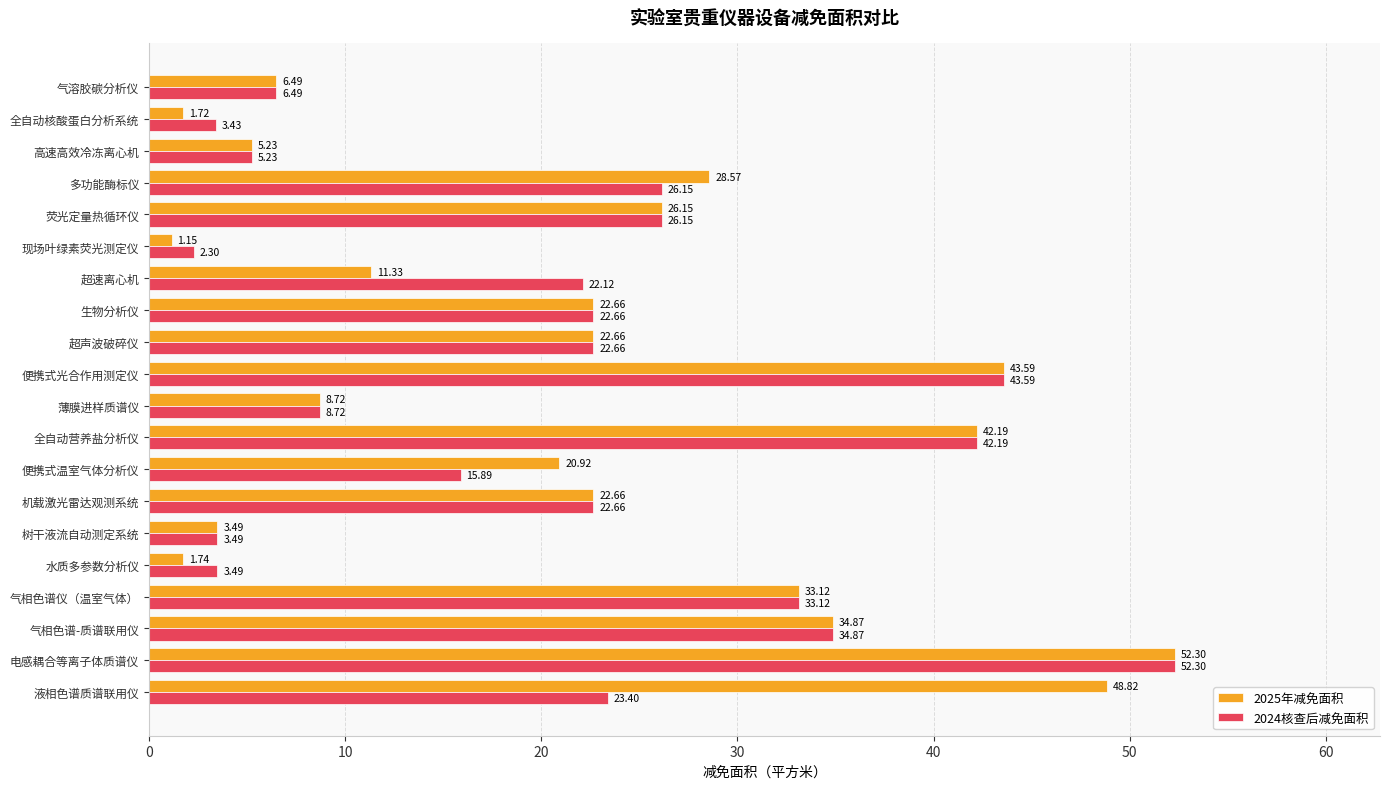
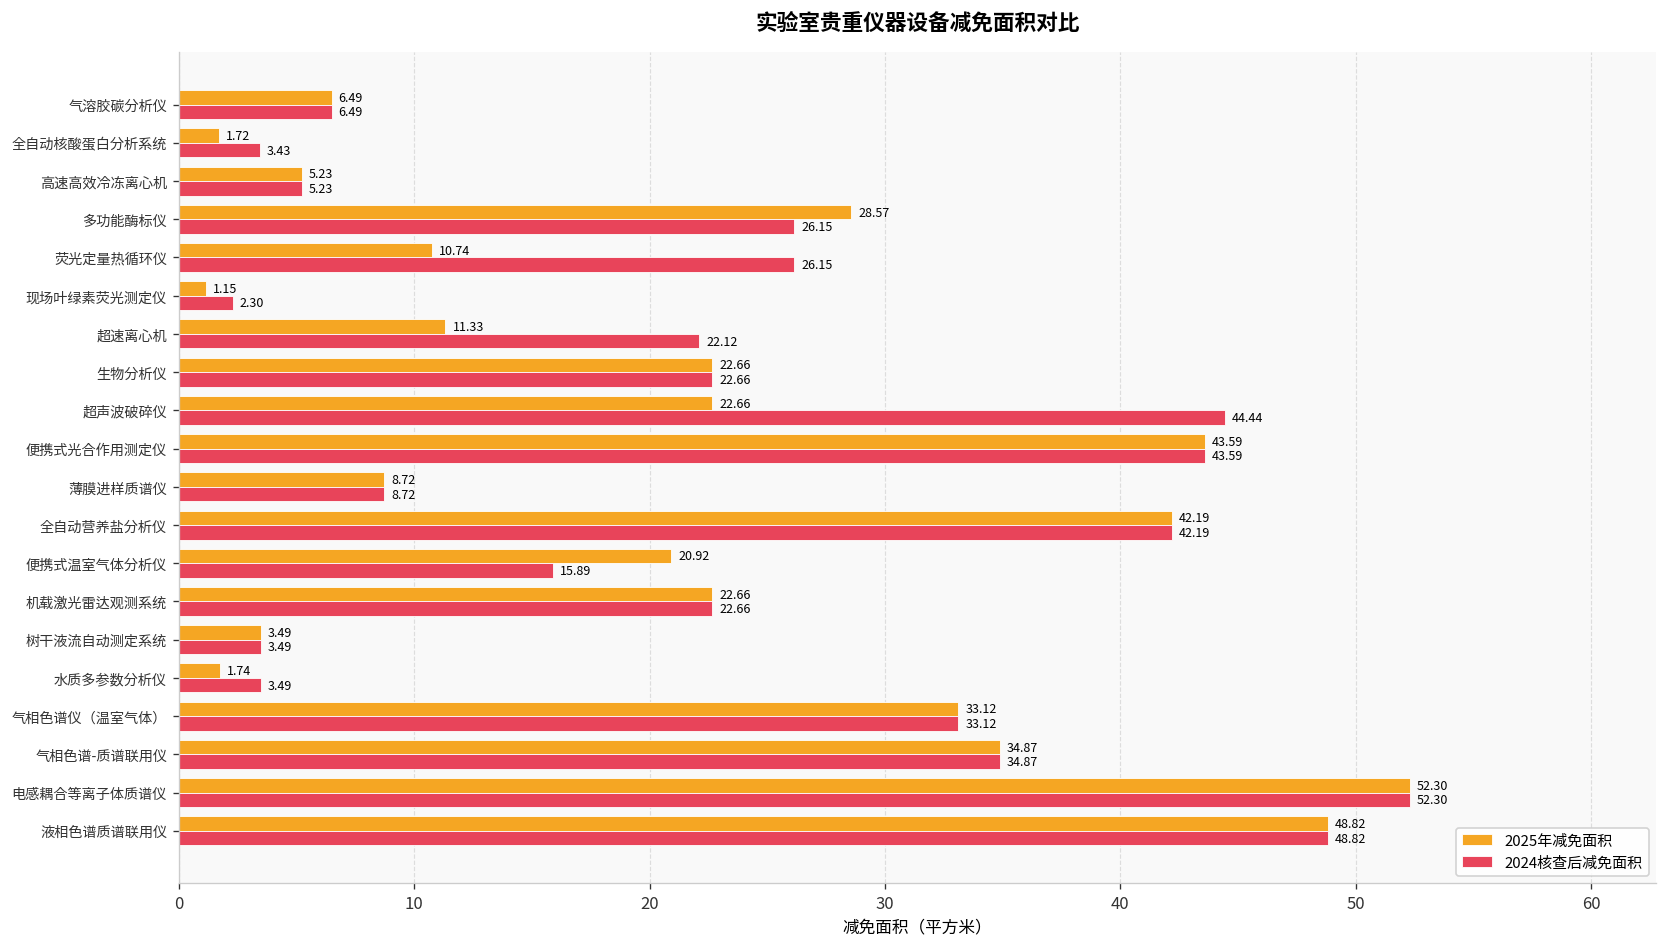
2025年减免面积, 荧光定量热循环仪: 26.15 -> 10.74
2024核查后减免面积, 超声波破碎仪: 22.66 -> 44.44
2024核查后减免面积, 液相色谱质谱联用仪: 23.40 -> 48.82
